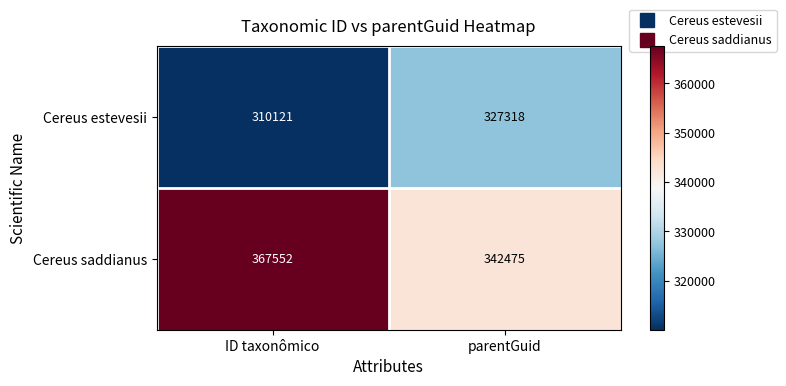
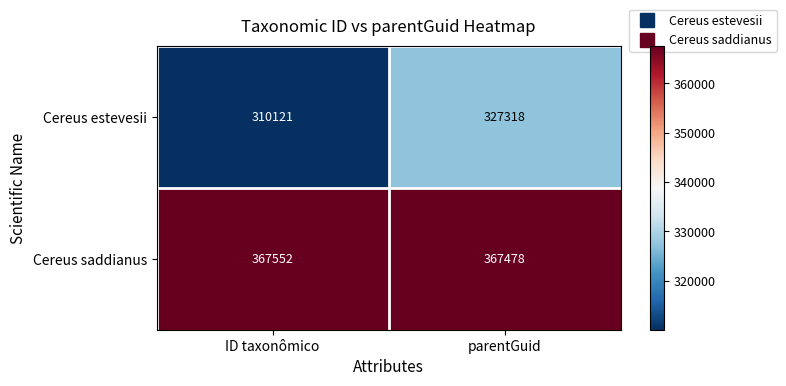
Cereus saddianus, parentGuid: 342475 -> 367478
